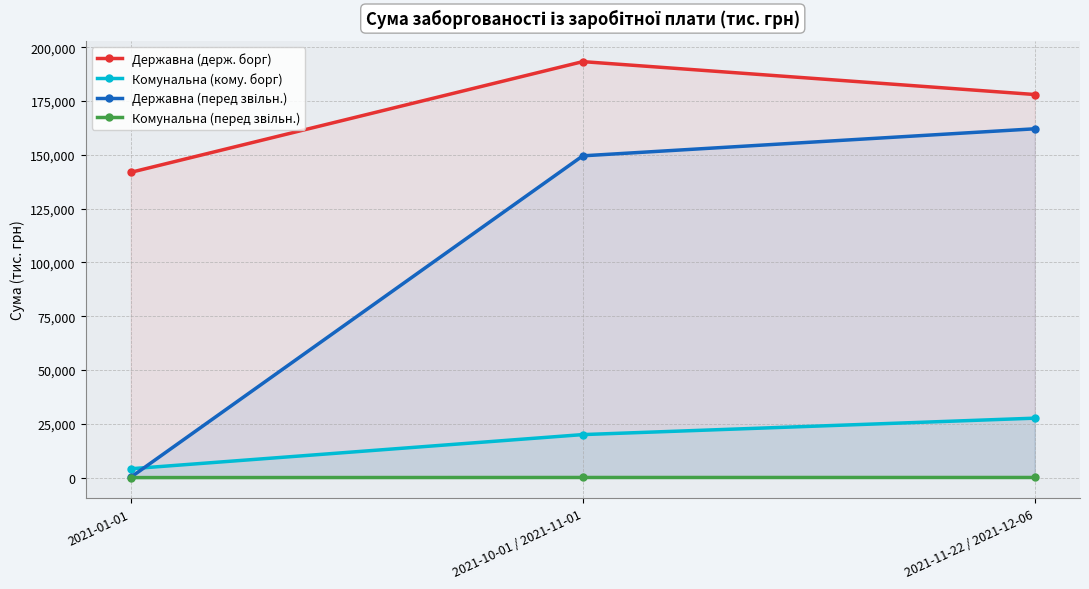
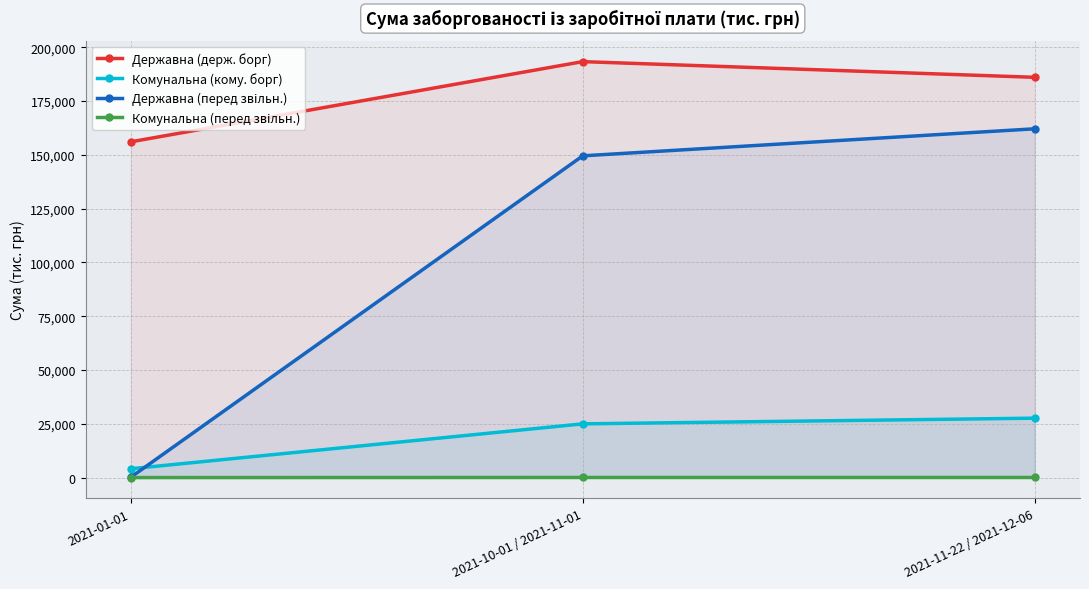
Державна (держ. борг), 2021-01-01: 142,000 -> 156,000
Комунальна (кому. борг), 2021-10-01 / 2021-11-01: 20,000 -> 25,000
Державна (держ. борг), 2021-11-22 / 2021-12-06: 178,000 -> 186,000
